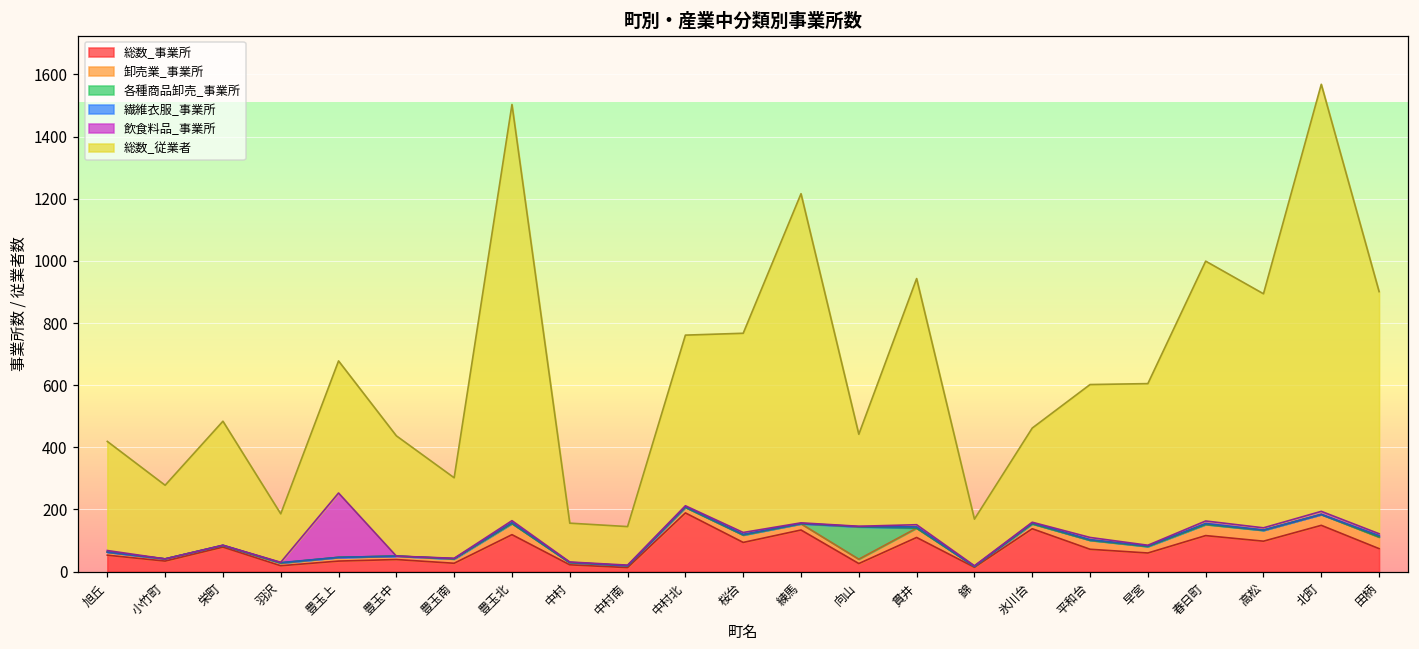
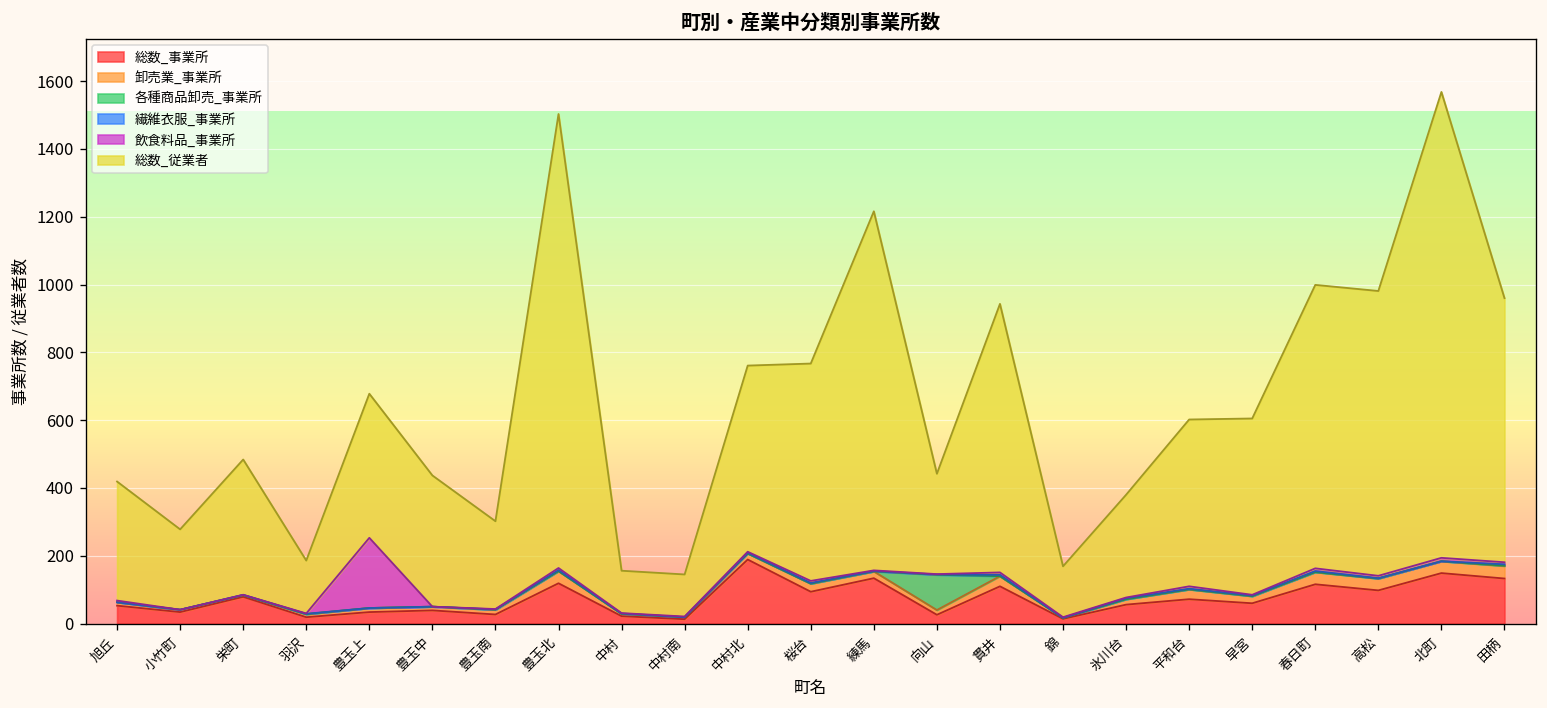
総数_事業所, 氷川台: 140 -> 60
総数_従業者, 高松: 750 -> 840
総数_事業所, 田柄: 70 -> 130
